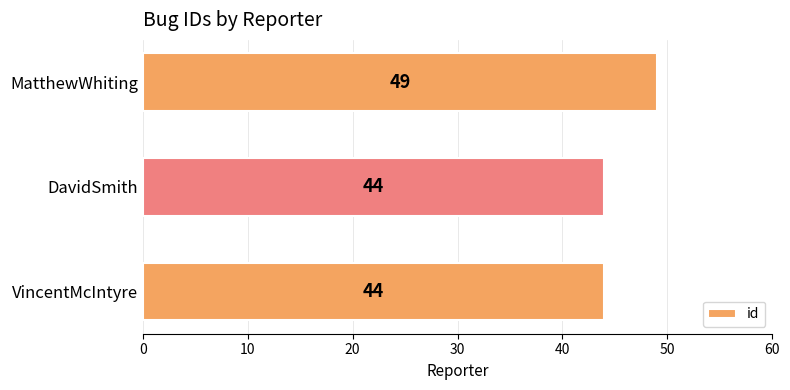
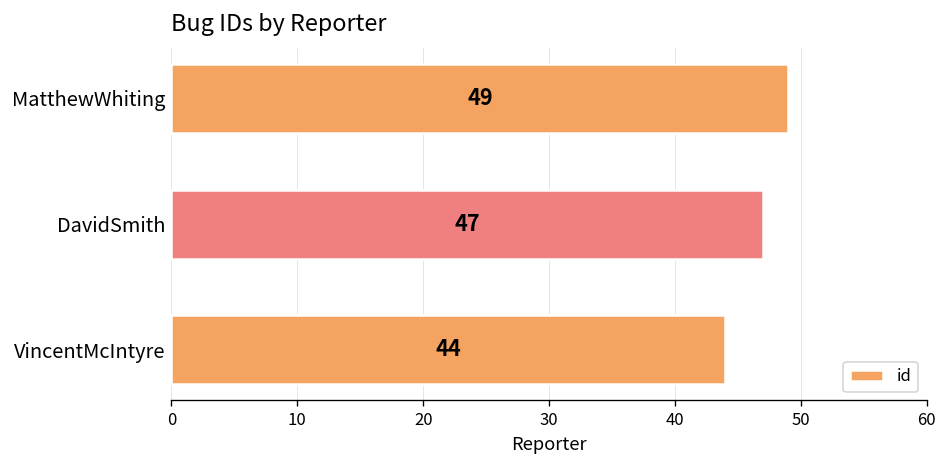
DavidSmith: 44 -> 47
